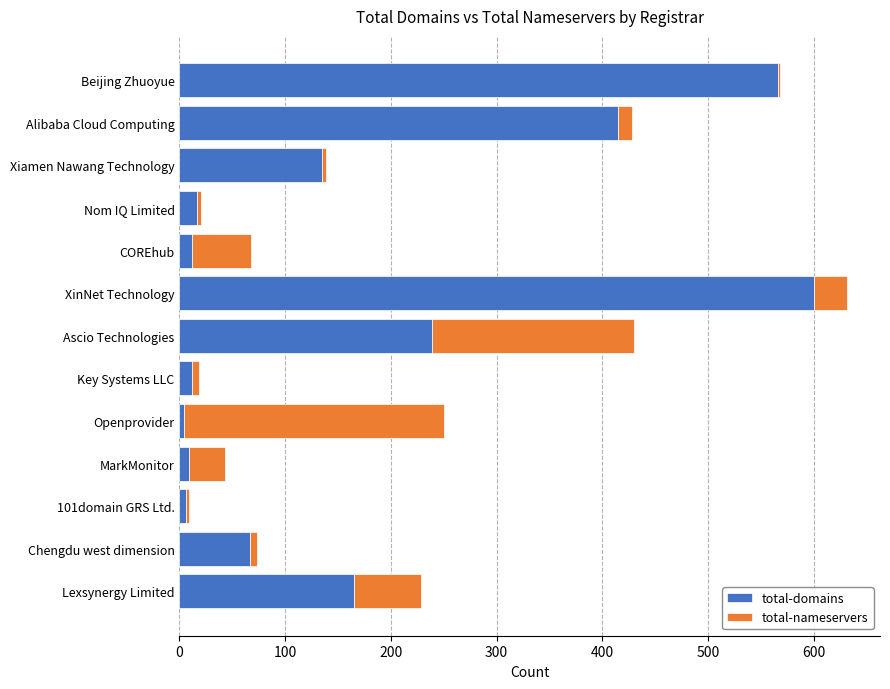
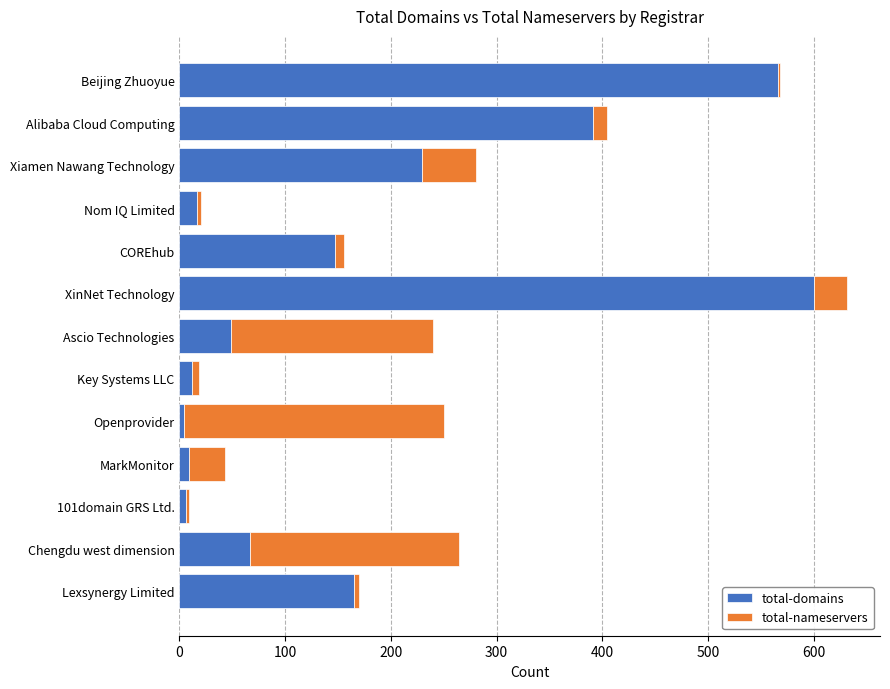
total-domains, Alibaba Cloud Computing: 415 -> 391
total-domains, Xiamen Nawang Technology: 135 -> 229
total-nameservers, Xiamen Nawang Technology: 4 -> 51
total-domains, COREhub: 12 -> 147
total-nameservers, COREhub: 56 -> 9
total-domains, Ascio Technologies: 239 -> 49
total-nameservers, Chengdu west dimension: 6 -> 197
total-nameservers, Lexsynergy Limited: 63 -> 5
